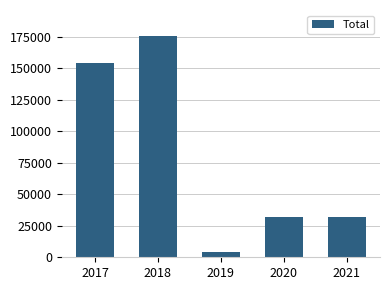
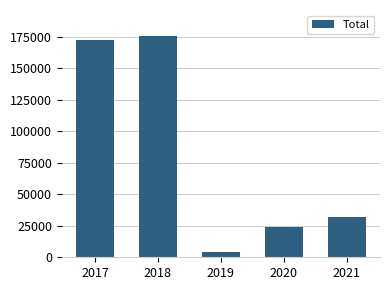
2017: 154000 -> 172000
2020: 32000 -> 24000
